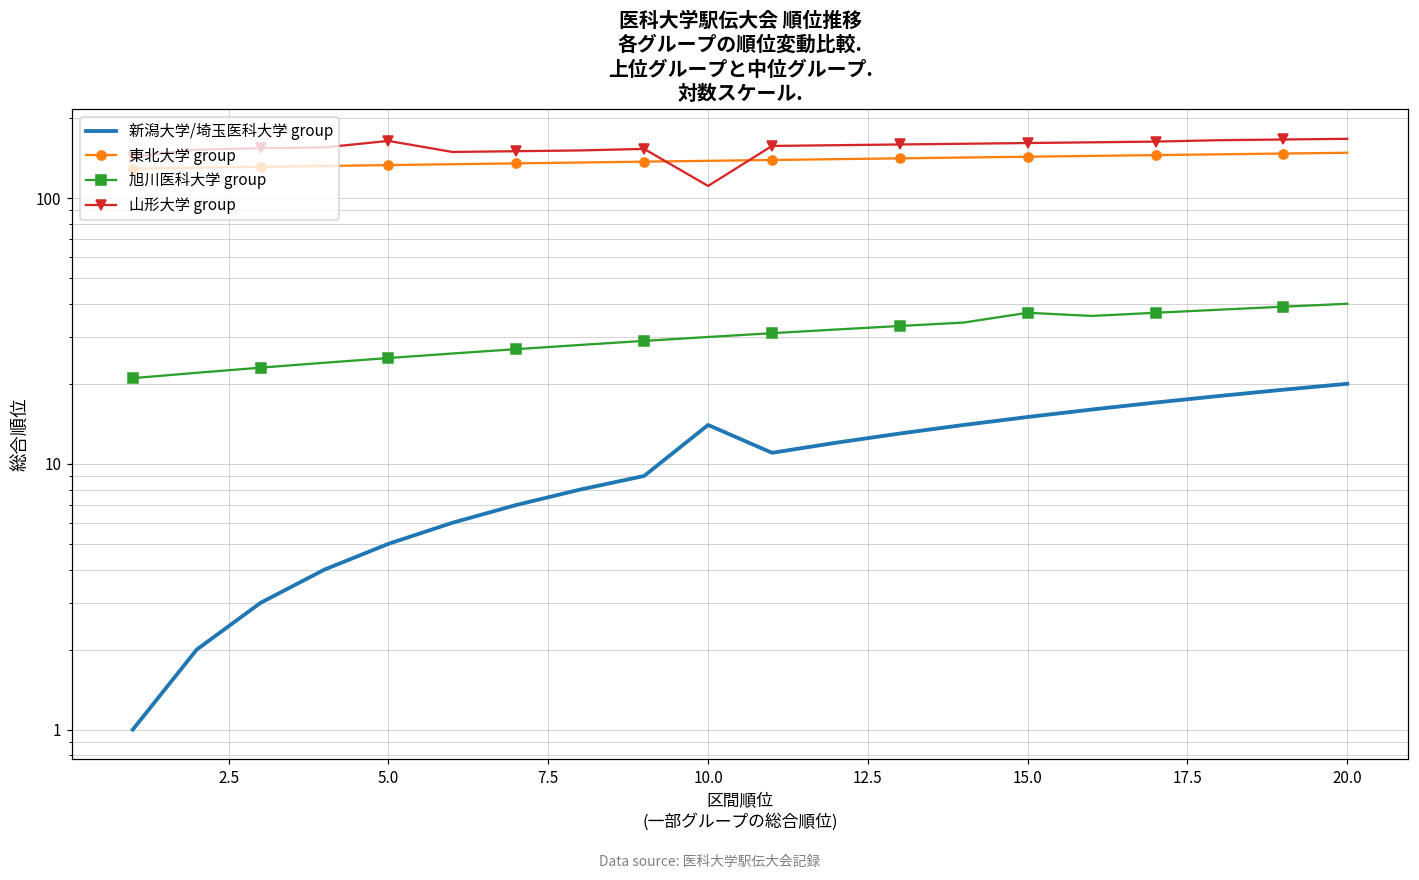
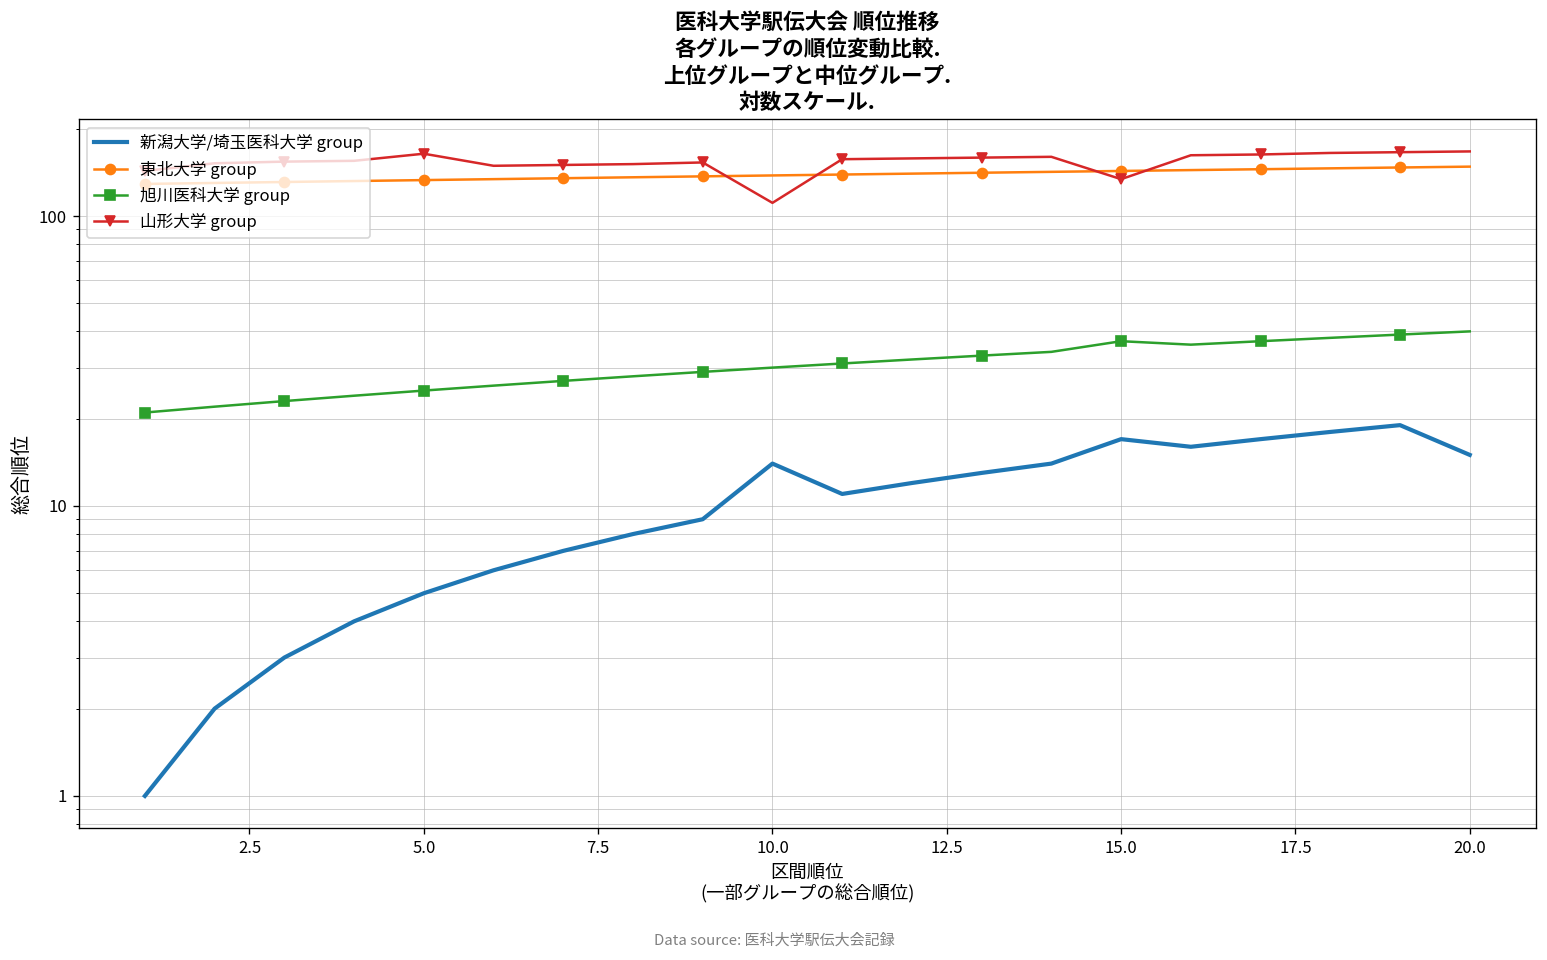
新潟大学/埼玉医科大学 group, 15.0: 15 -> 17
山形大学 group, 15.0: 160 -> 130
新潟大学/埼玉医科大学 group, 20.0: 20 -> 15
